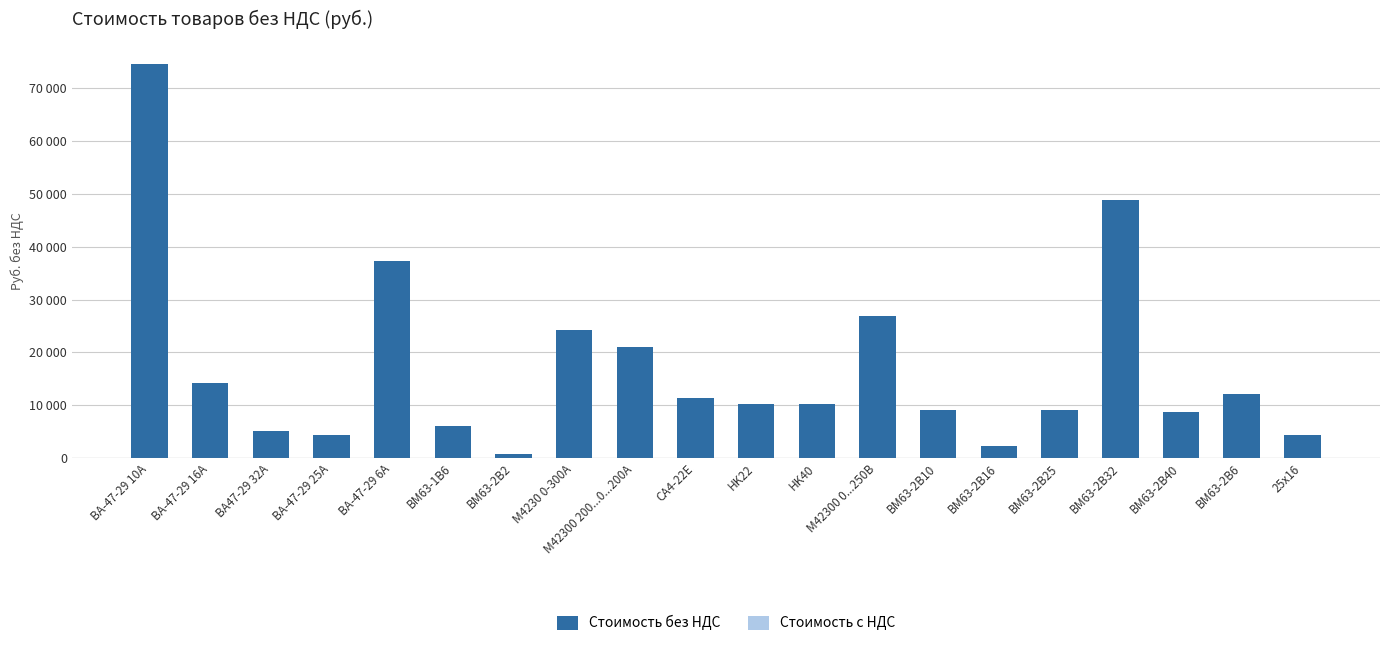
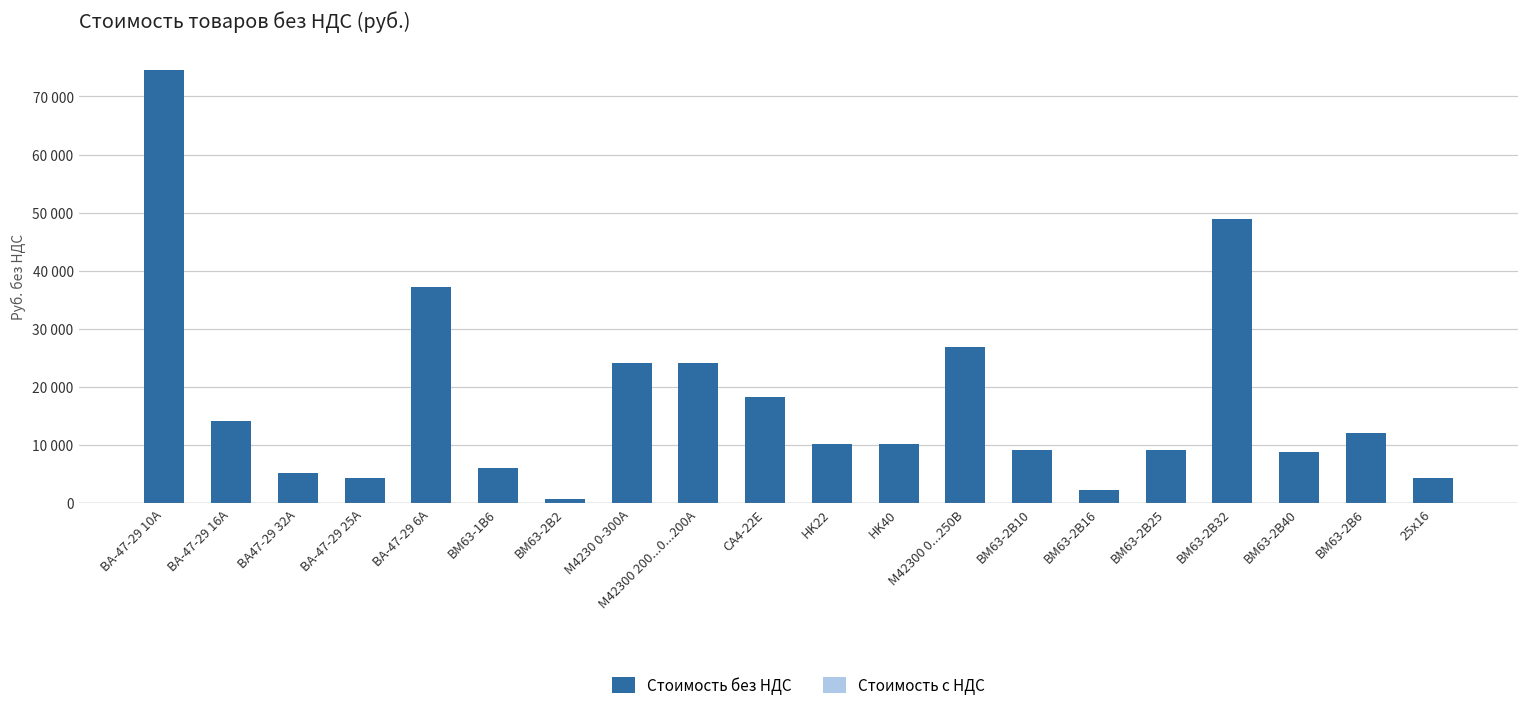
М42300 200...0...200А: 21000 -> 24000
СА4-22Е: 11000 -> 18000
